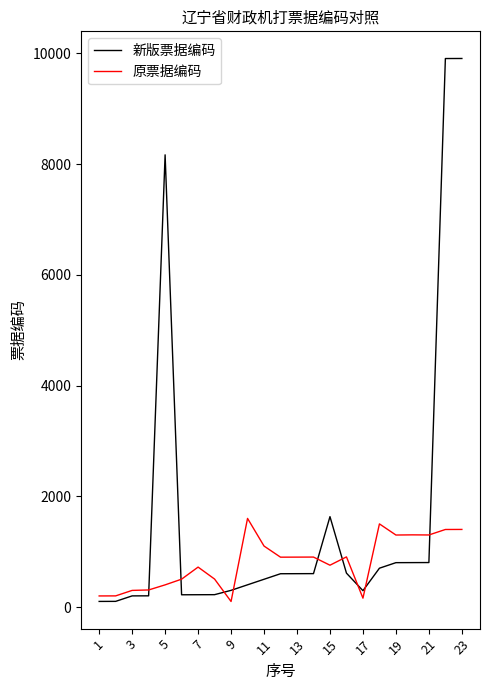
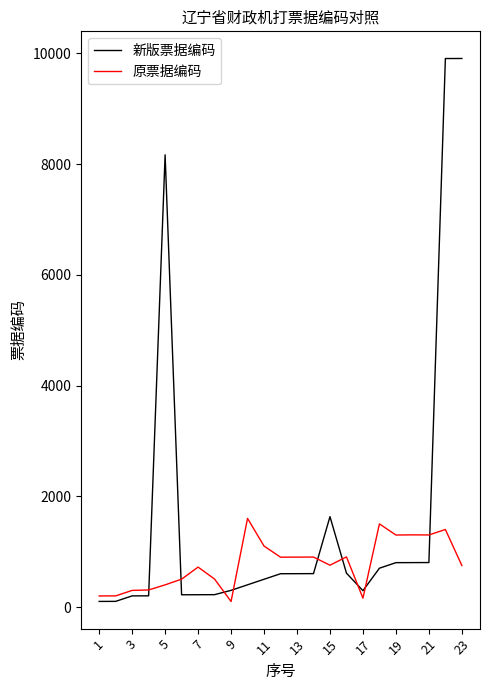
原票据编码, 23: 1400 -> 800
